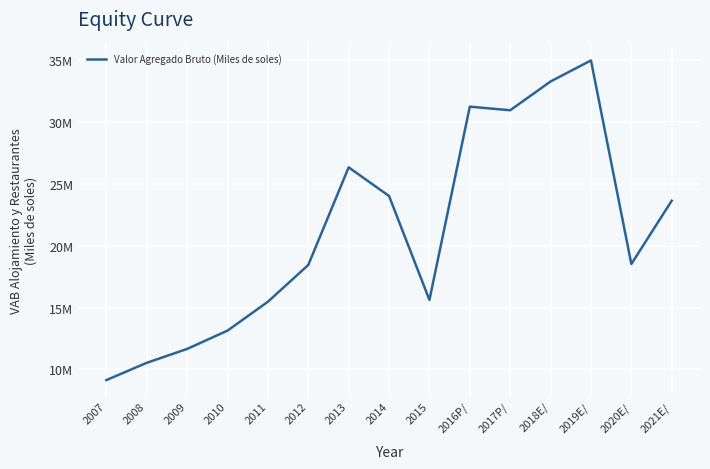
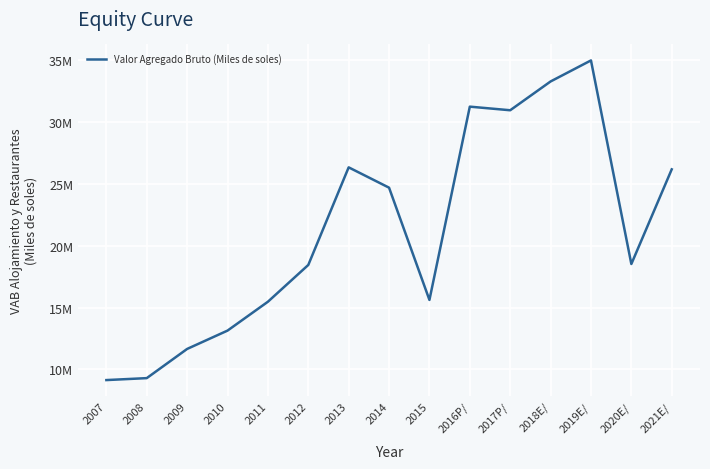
2008: 10500000 -> 9300000
2014: 24000000 -> 24700000
2021E/: 23600000 -> 26200000
